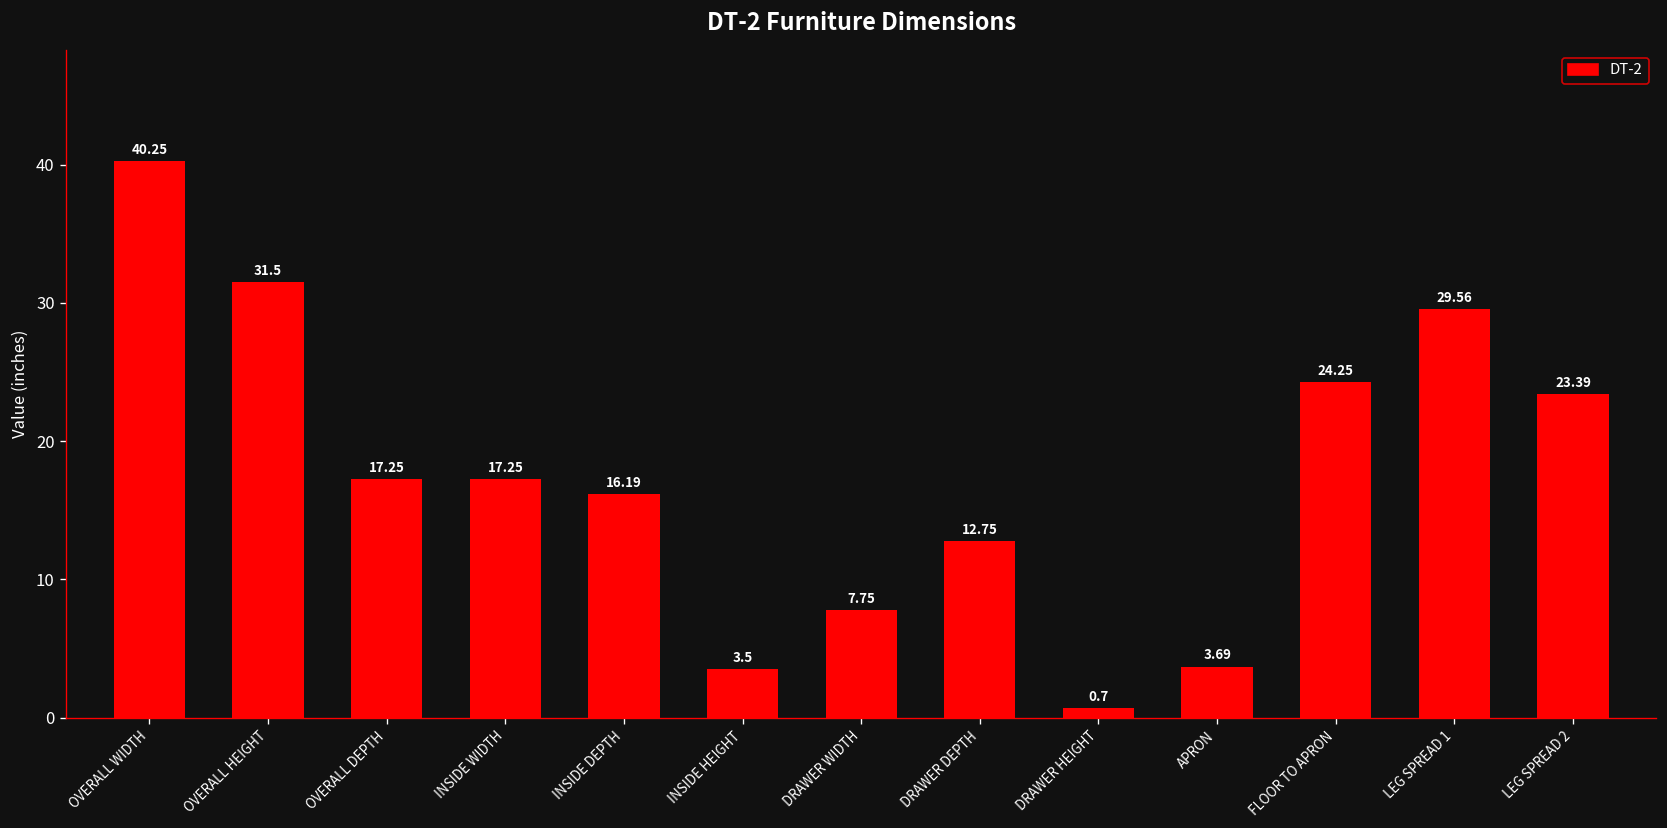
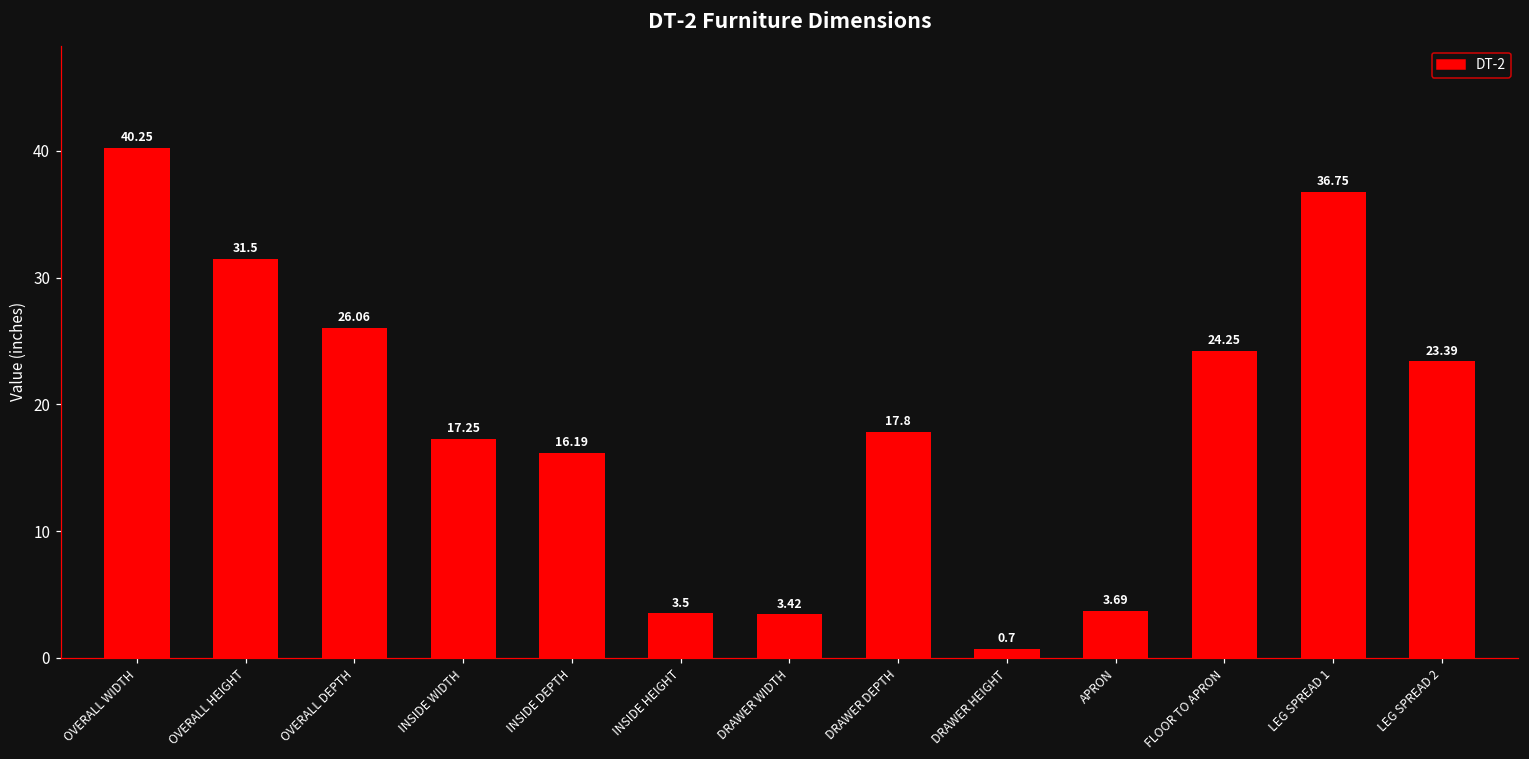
OVERALL DEPTH: 17.25 -> 26.06
DRAWER WIDTH: 7.75 -> 3.42
DRAWER DEPTH: 12.75 -> 17.8
LEG SPREAD 1: 29.56 -> 36.75
